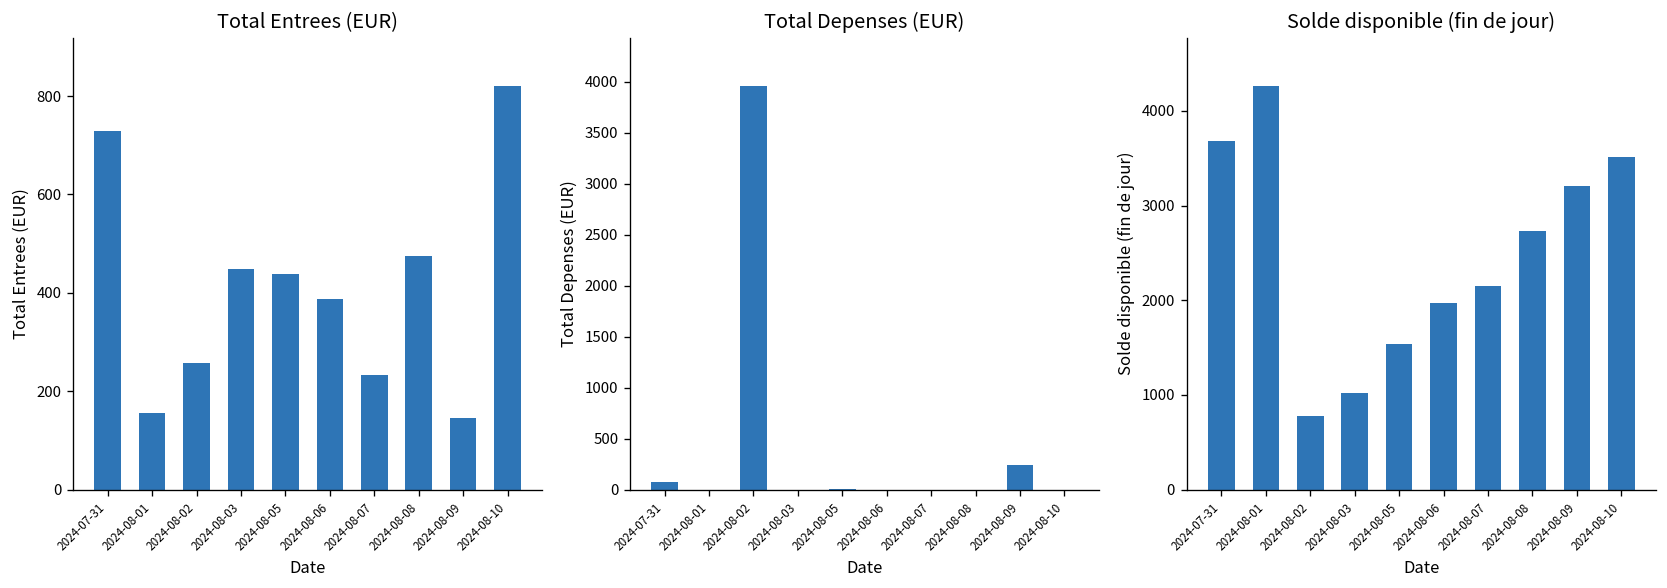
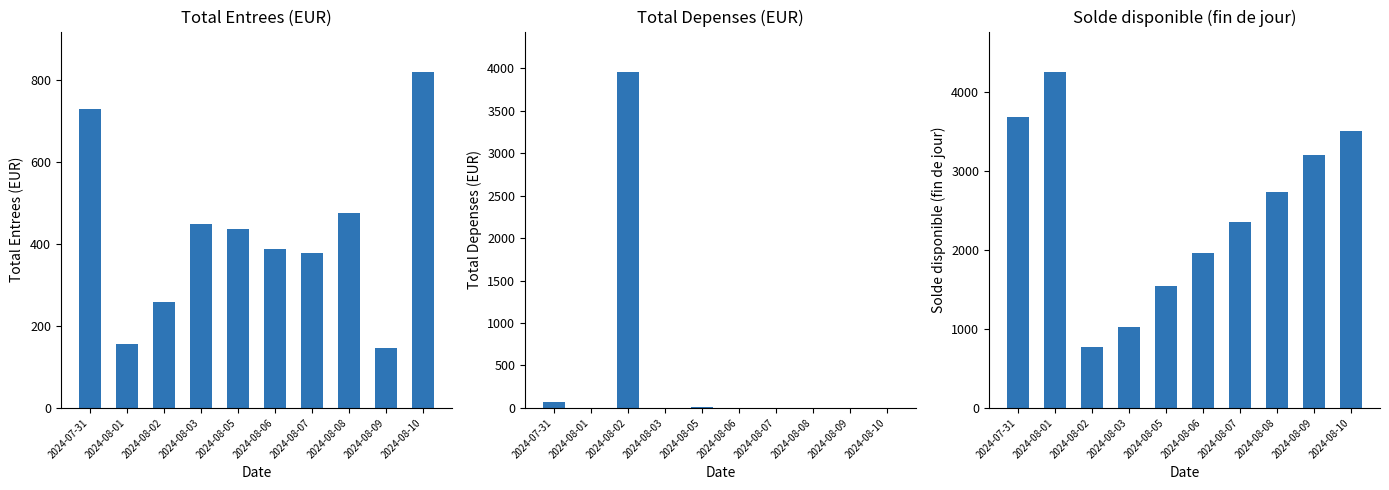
Total Entrees (EUR), 2024-08-07: 230 -> 380
Total Depenses (EUR), 2024-08-09: 200 -> 0
Solde disponible (fin de jour), 2024-08-07: 2200 -> 2400
